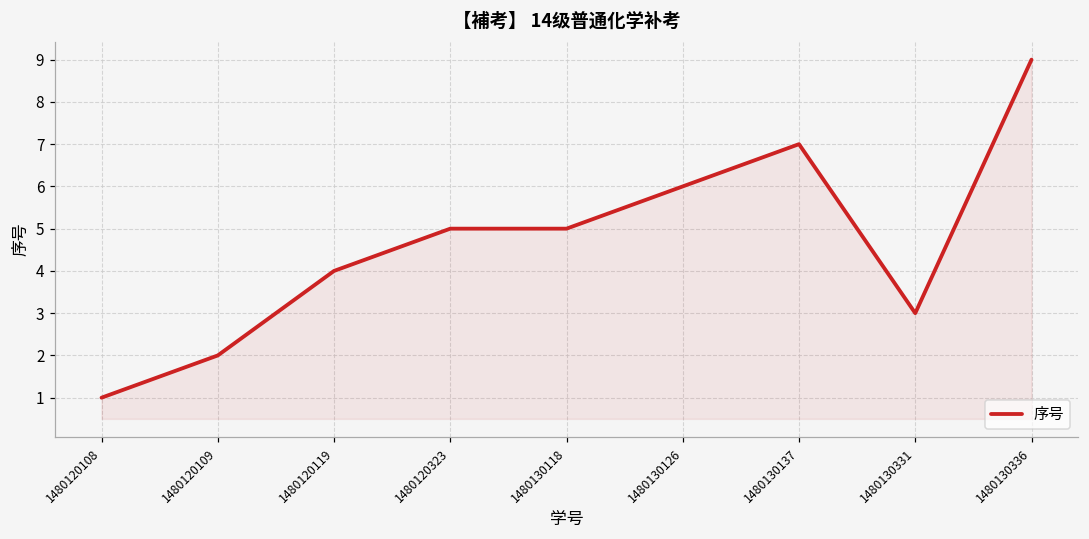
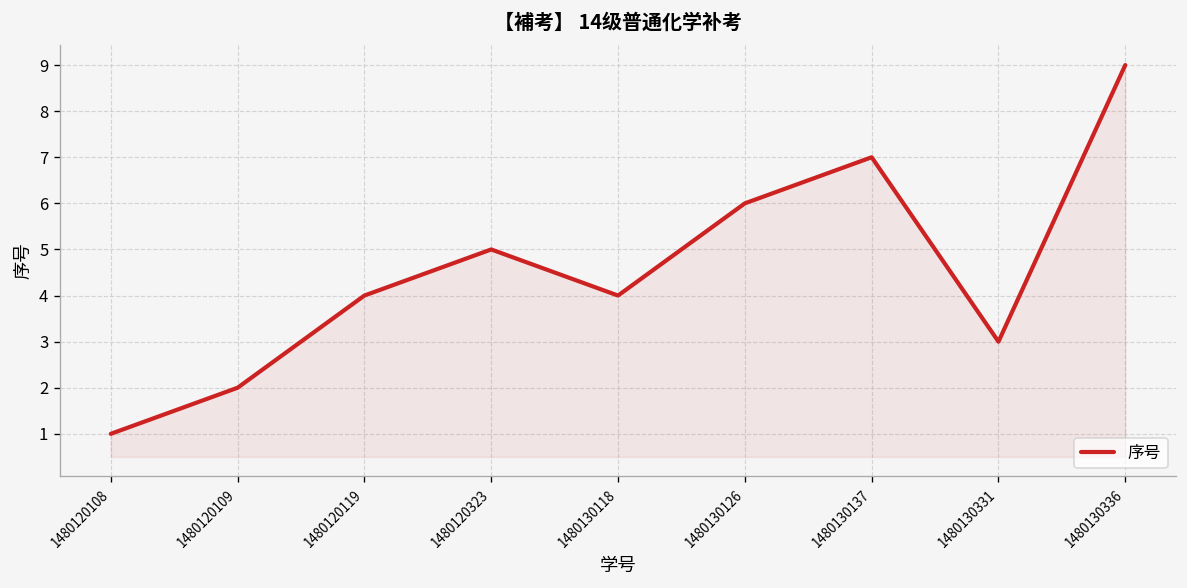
1480130118: 5 -> 4
